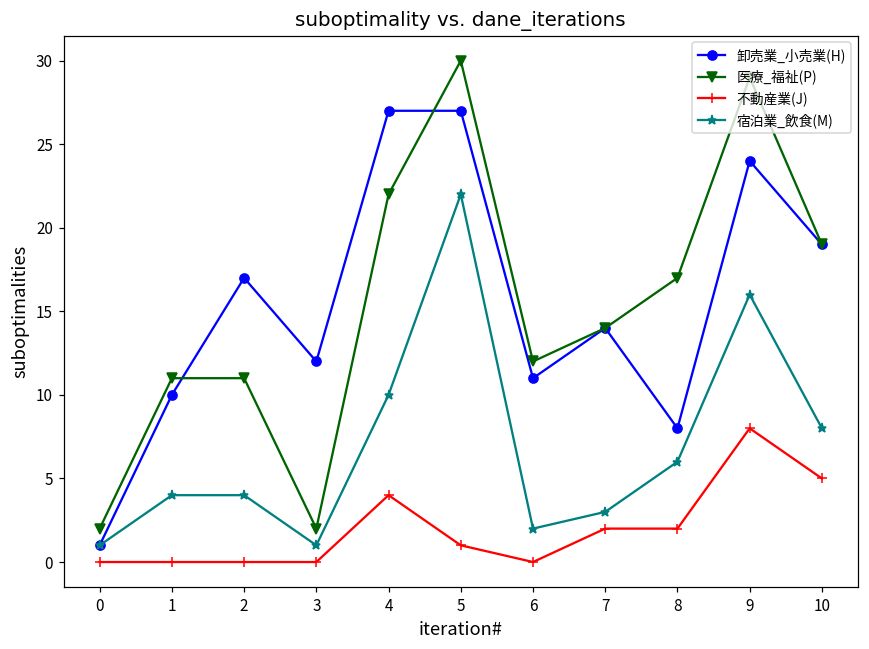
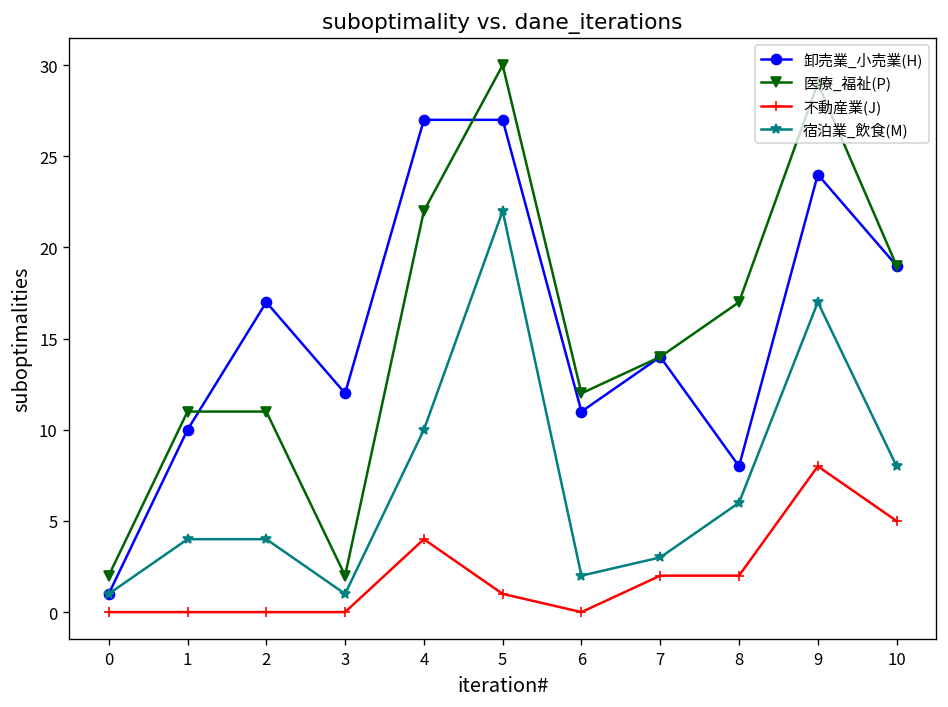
宿泊業_飲食(M), 9: 16 -> 17
